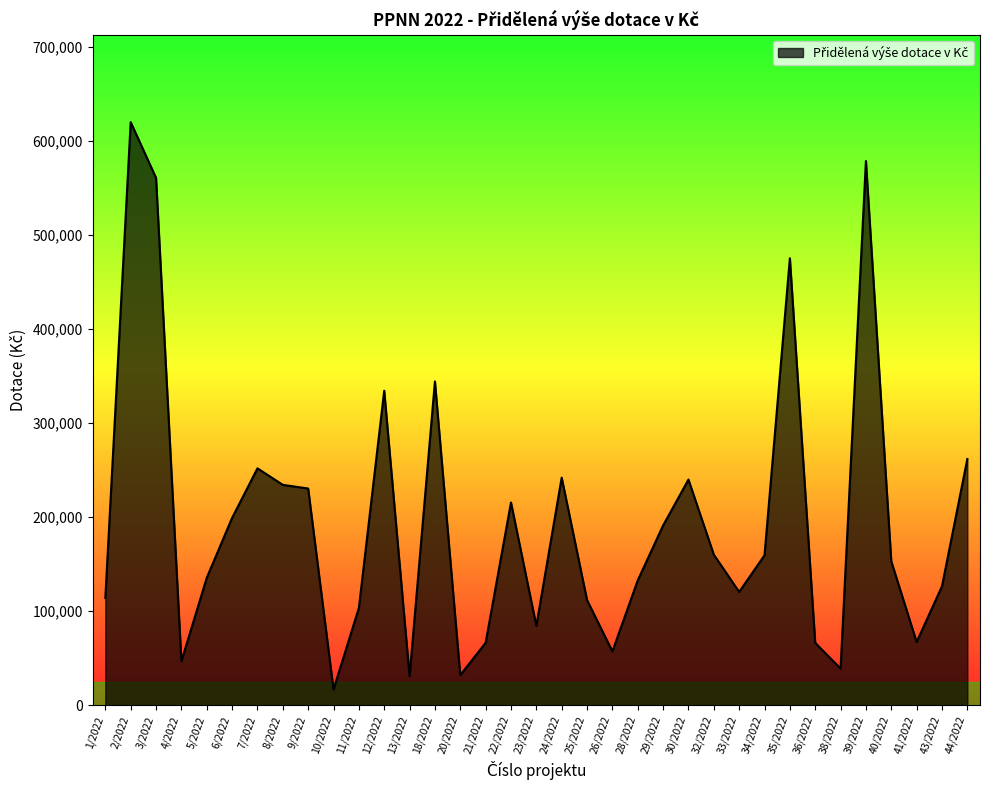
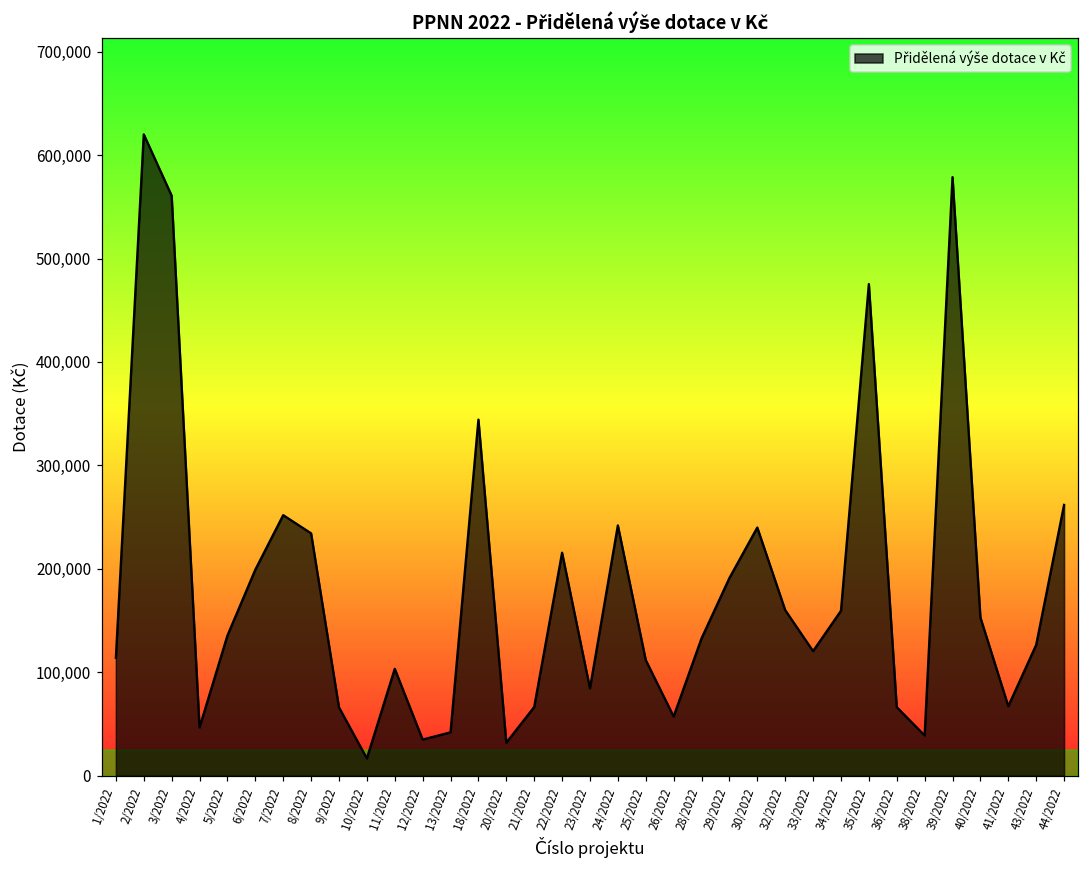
9/2022: 230,000 -> 70,000
12/2022: 330,000 -> 40,000
13/2022: 30,000 -> 40,000
